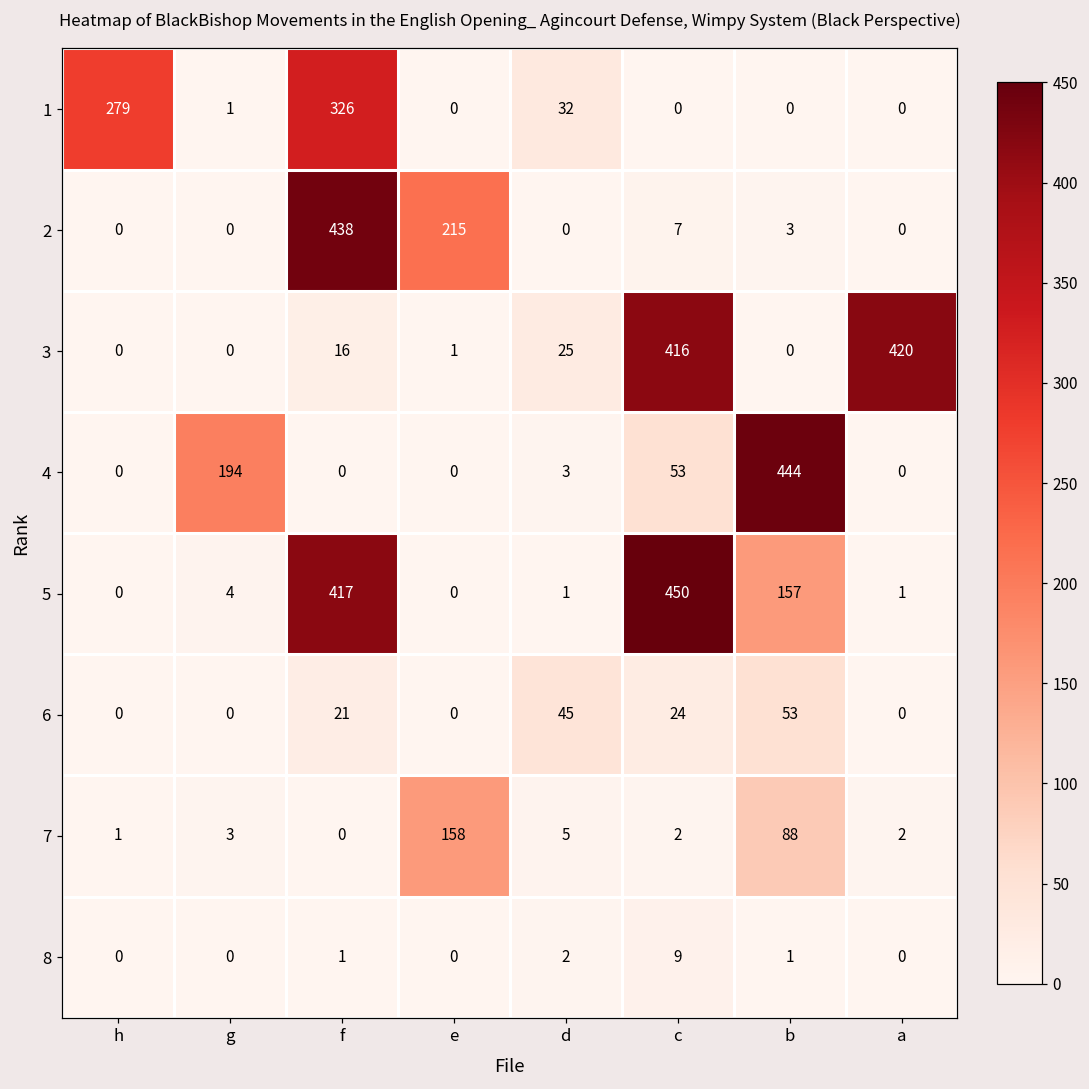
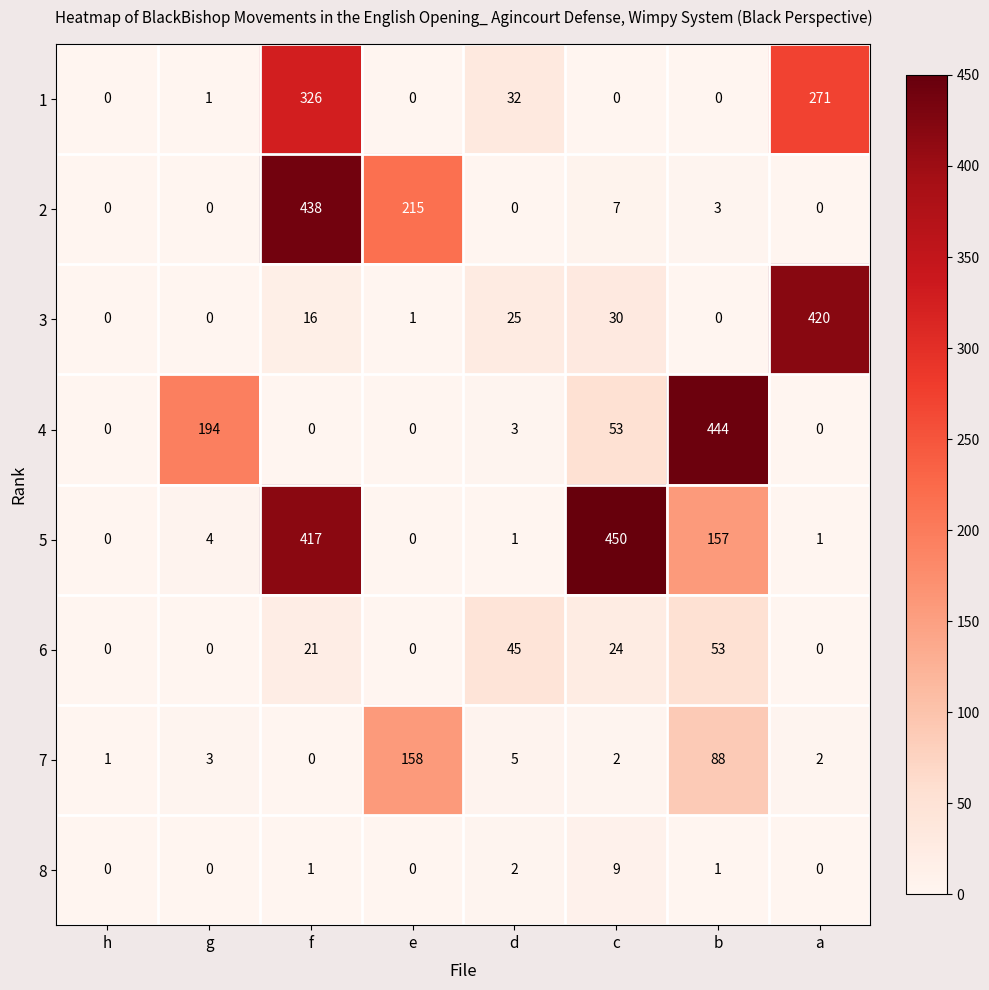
1, h: 279 -> 0
1, a: 0 -> 271
3, c: 416 -> 30
